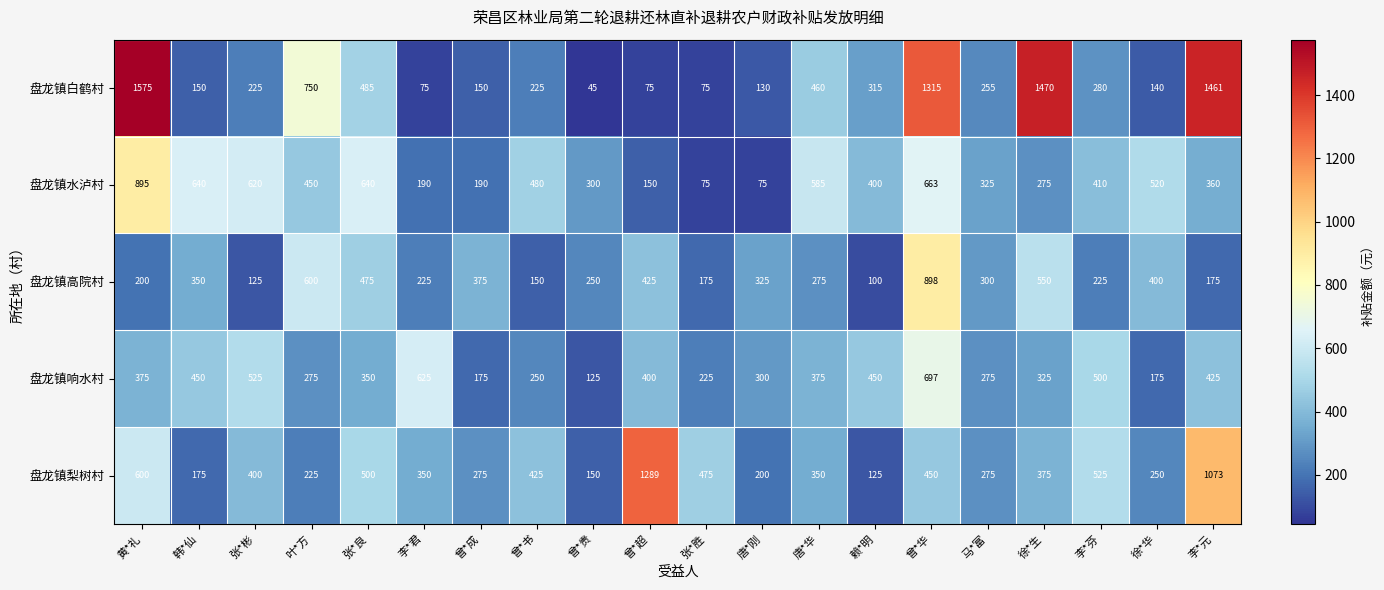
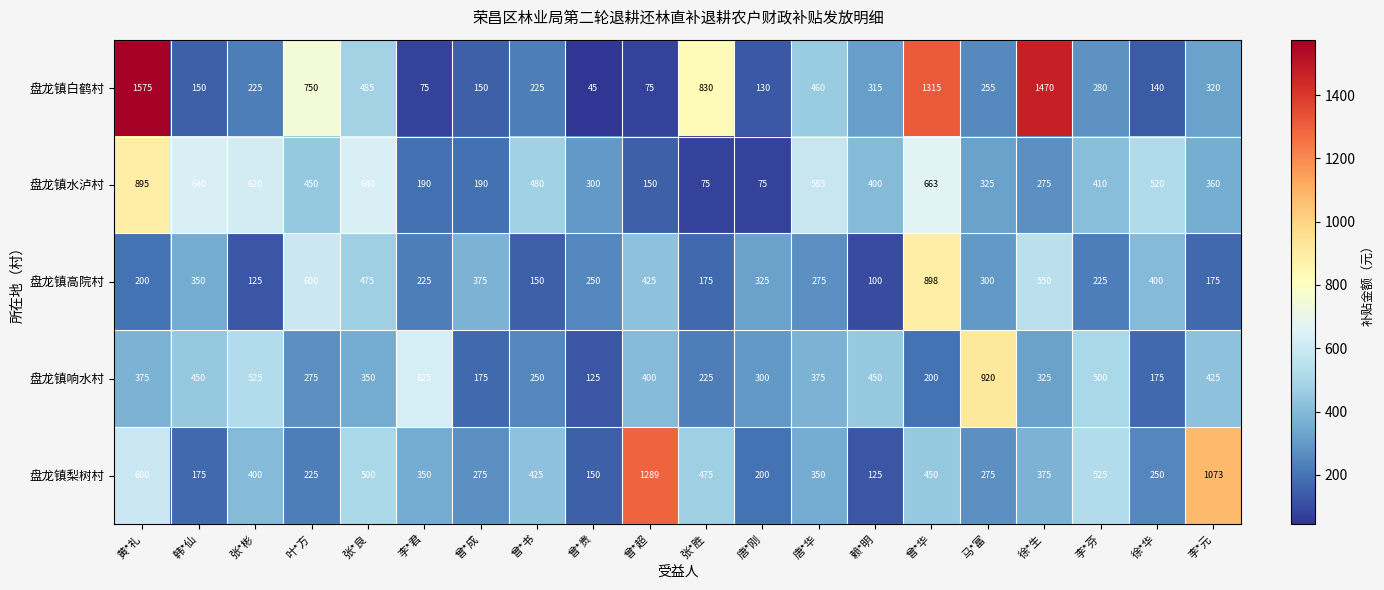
盘龙镇白鹤村, 张*胜: 75 -> 830
盘龙镇白鹤村, 李*元: 1461 -> 320
盘龙镇响水村, 曾*华: 697 -> 200
盘龙镇响水村, 马*富: 275 -> 920
